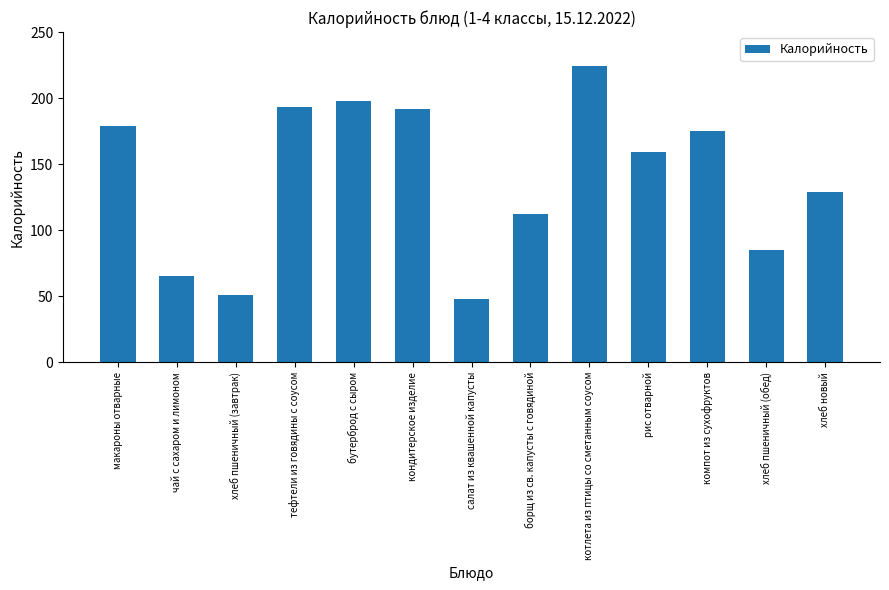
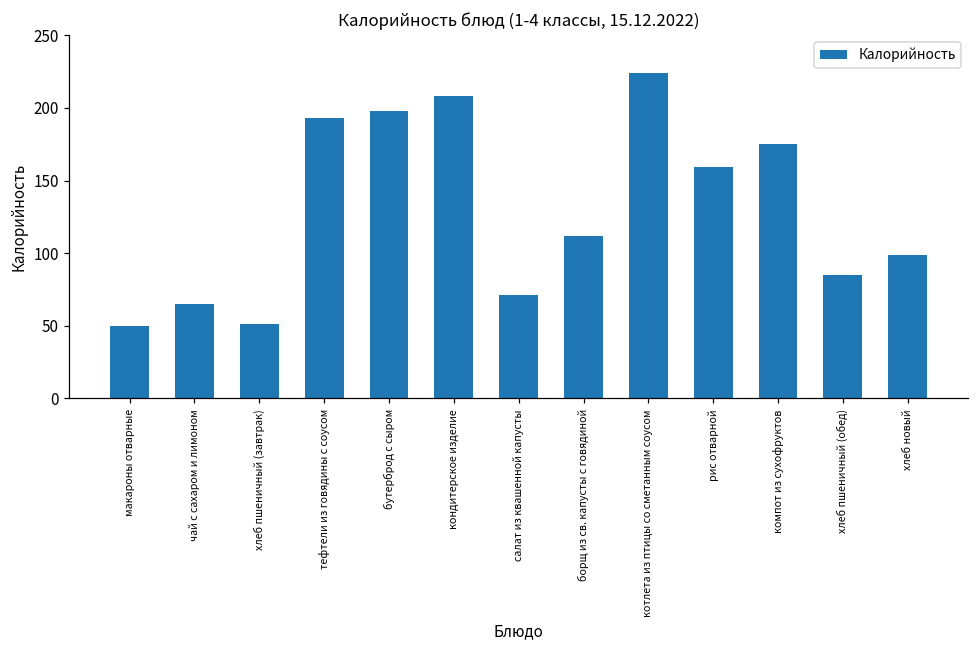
макароны отварные: 179 -> 50
кондитерское изделие: 192 -> 208
салат из квашенной капусты: 48 -> 71
хлеб новый: 129 -> 99
